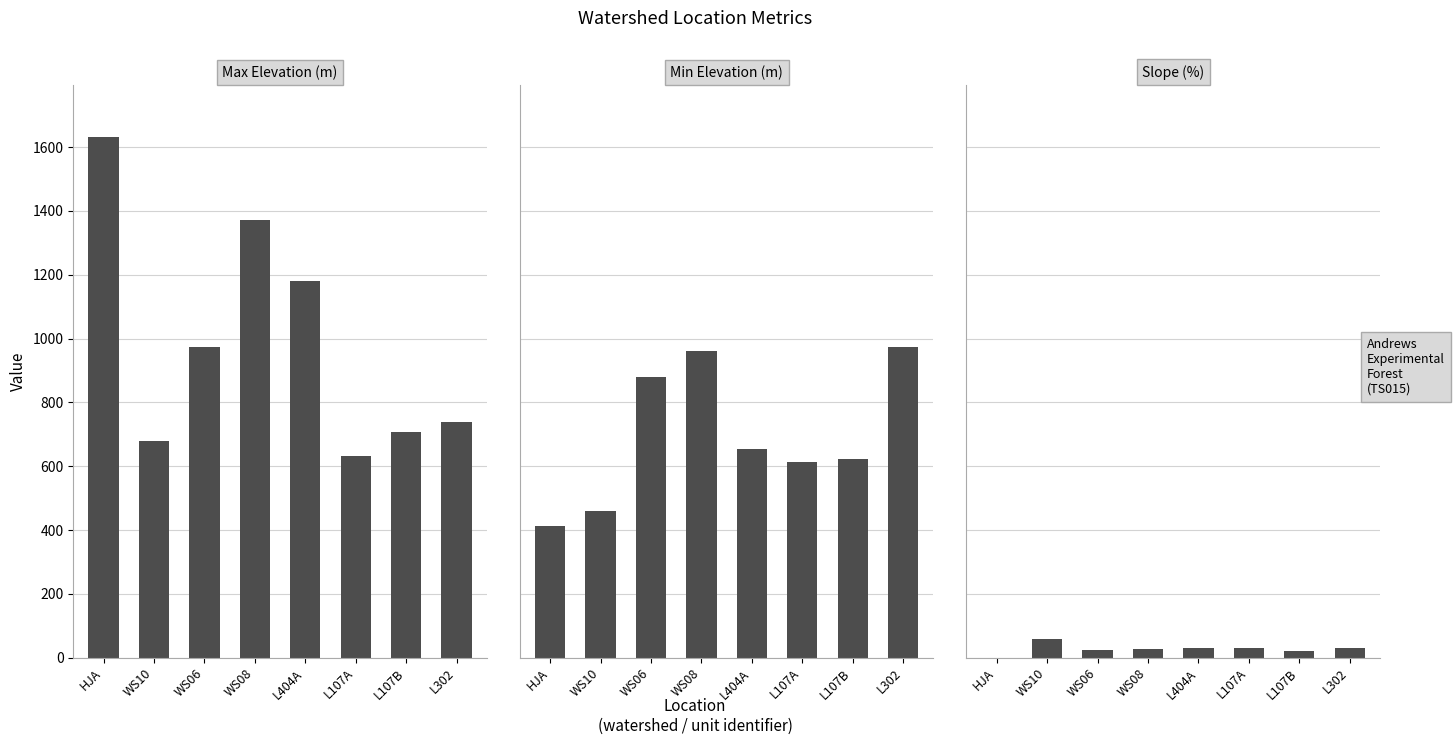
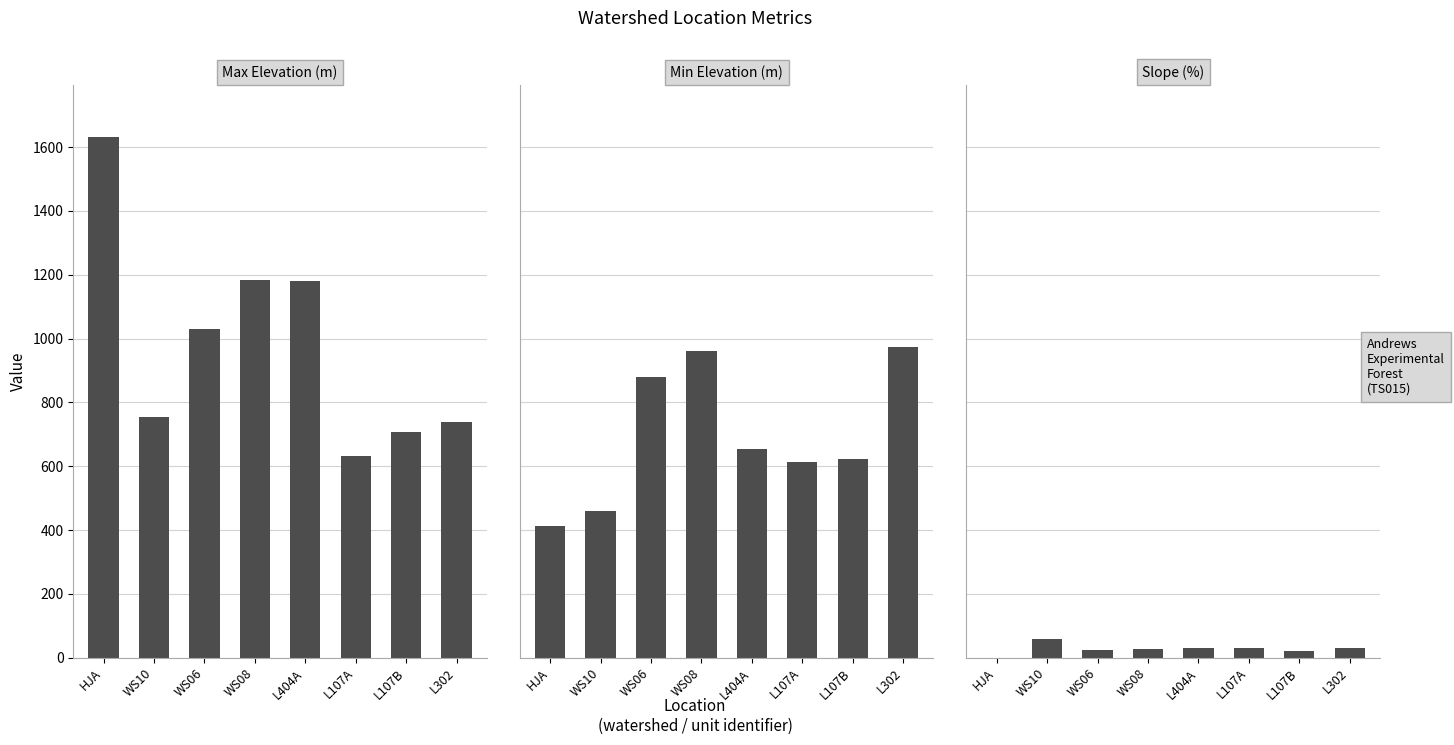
Max Elevation (m), WS10: 680 -> 750
Max Elevation (m), WS06: 970 -> 1030
Max Elevation (m), WS08: 1370 -> 1180
